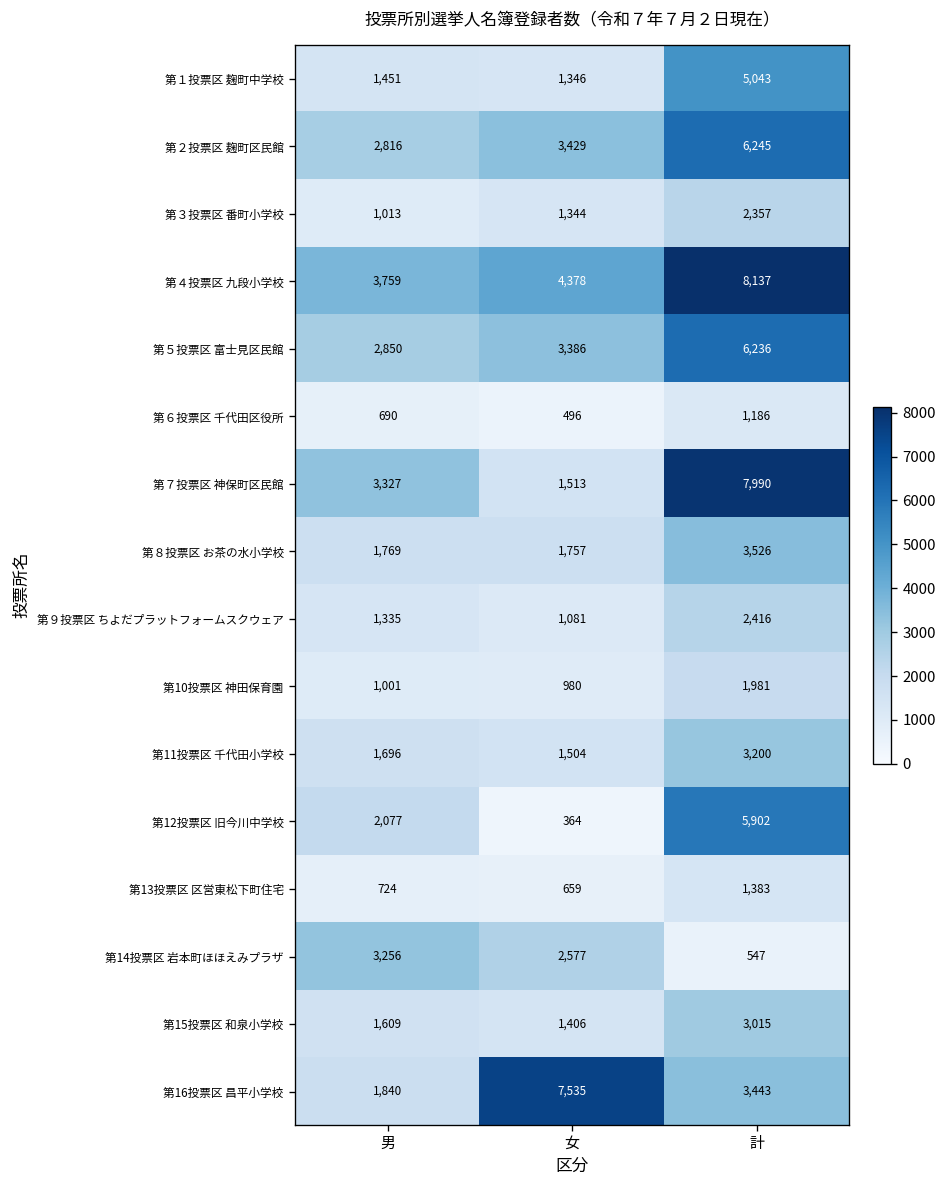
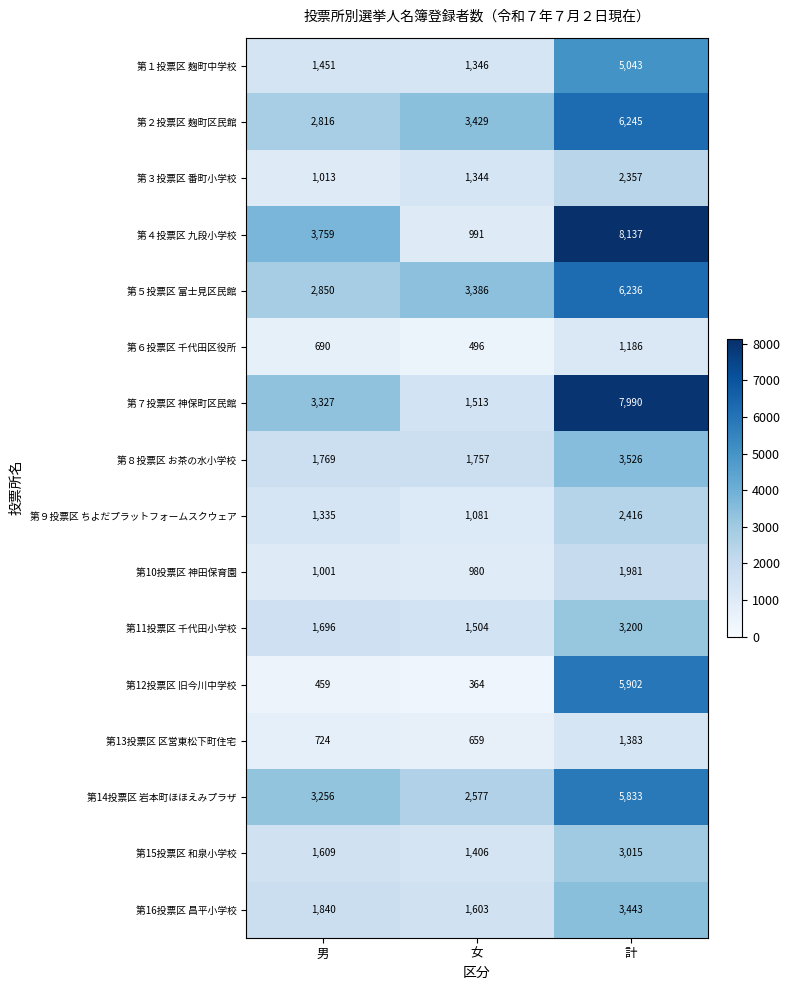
第４投票区 九段小学校, 女: 4,378 -> 991
第12投票区 旧今川中学校, 男: 2,077 -> 459
第14投票区 岩本町ほほえみプラザ, 計: 547 -> 5,833
第16投票区 昌平小学校, 女: 7,535 -> 1,603
